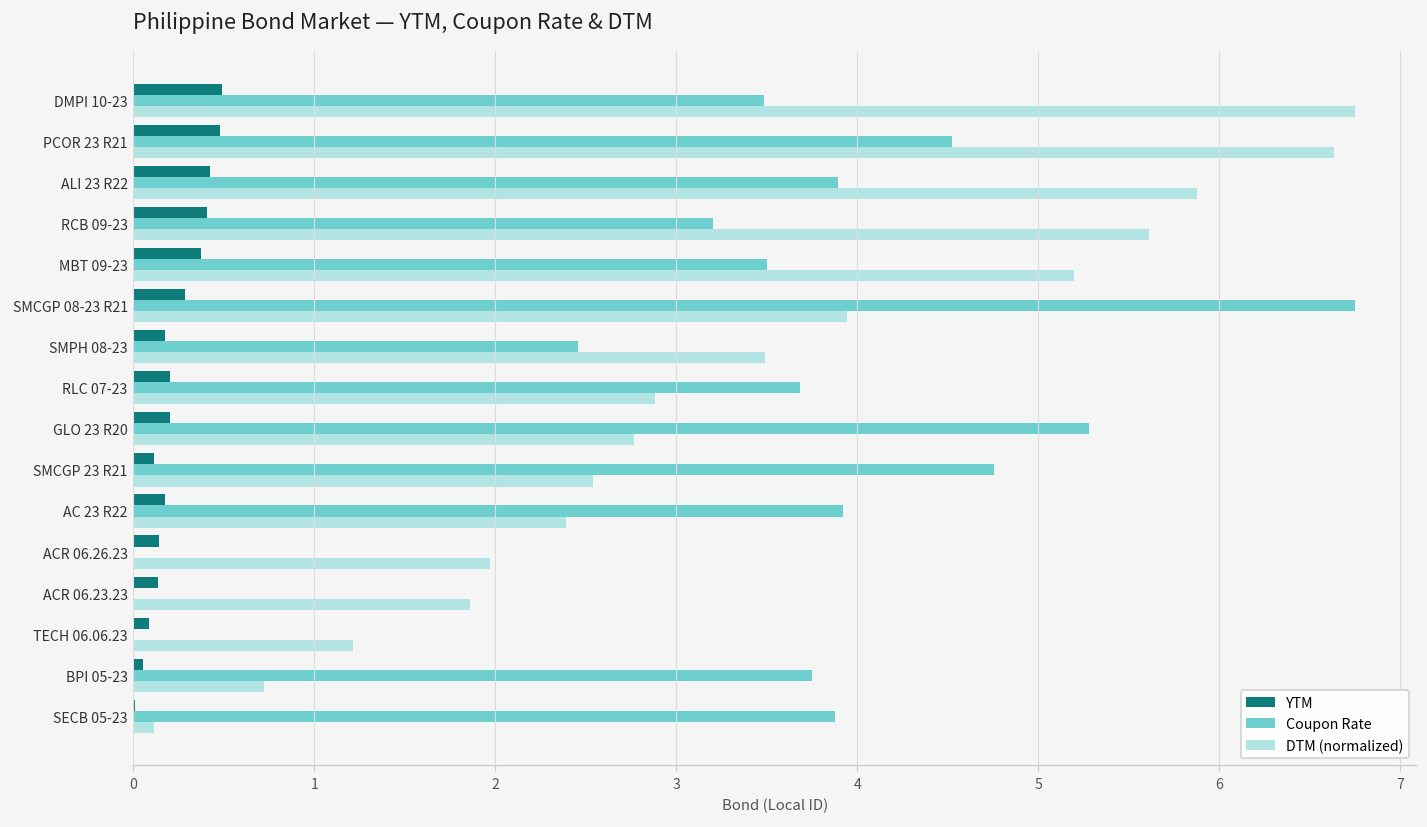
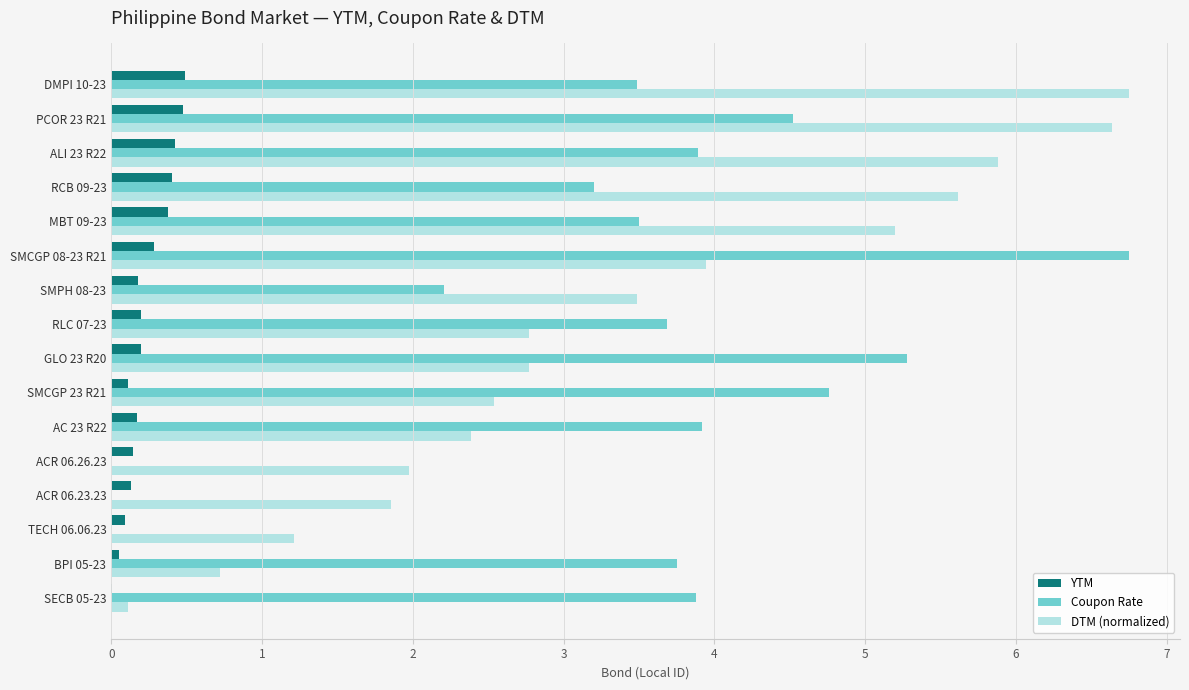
Coupon Rate, SMPH 08-23: 2.46 -> 2.21
DTM (normalized), RLC 07-23: 2.88 -> 2.77
